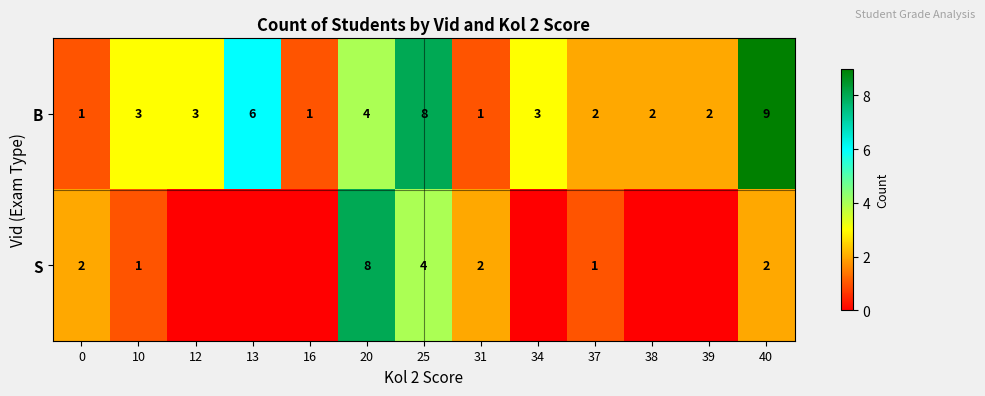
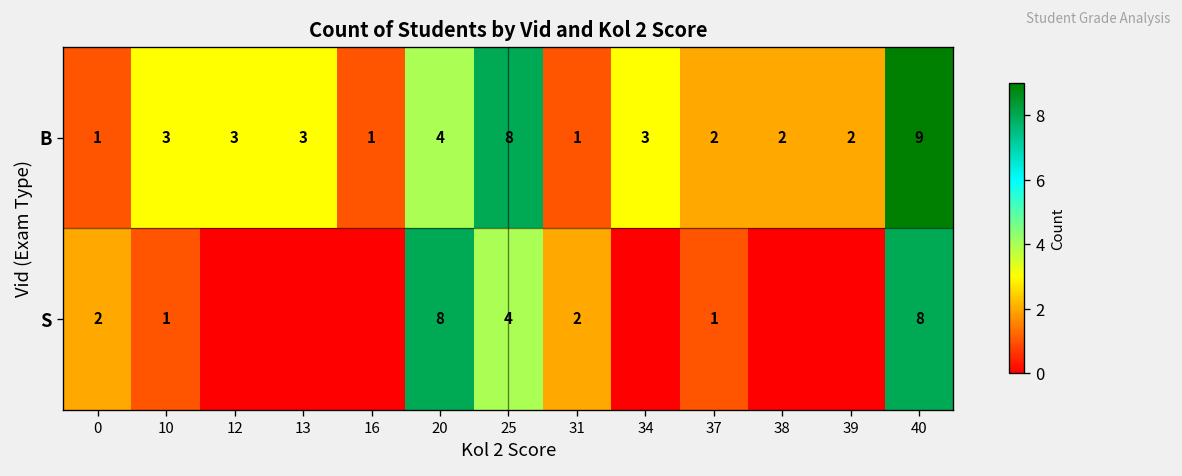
B, 13: 6 -> 3
S, 40: 2 -> 8
